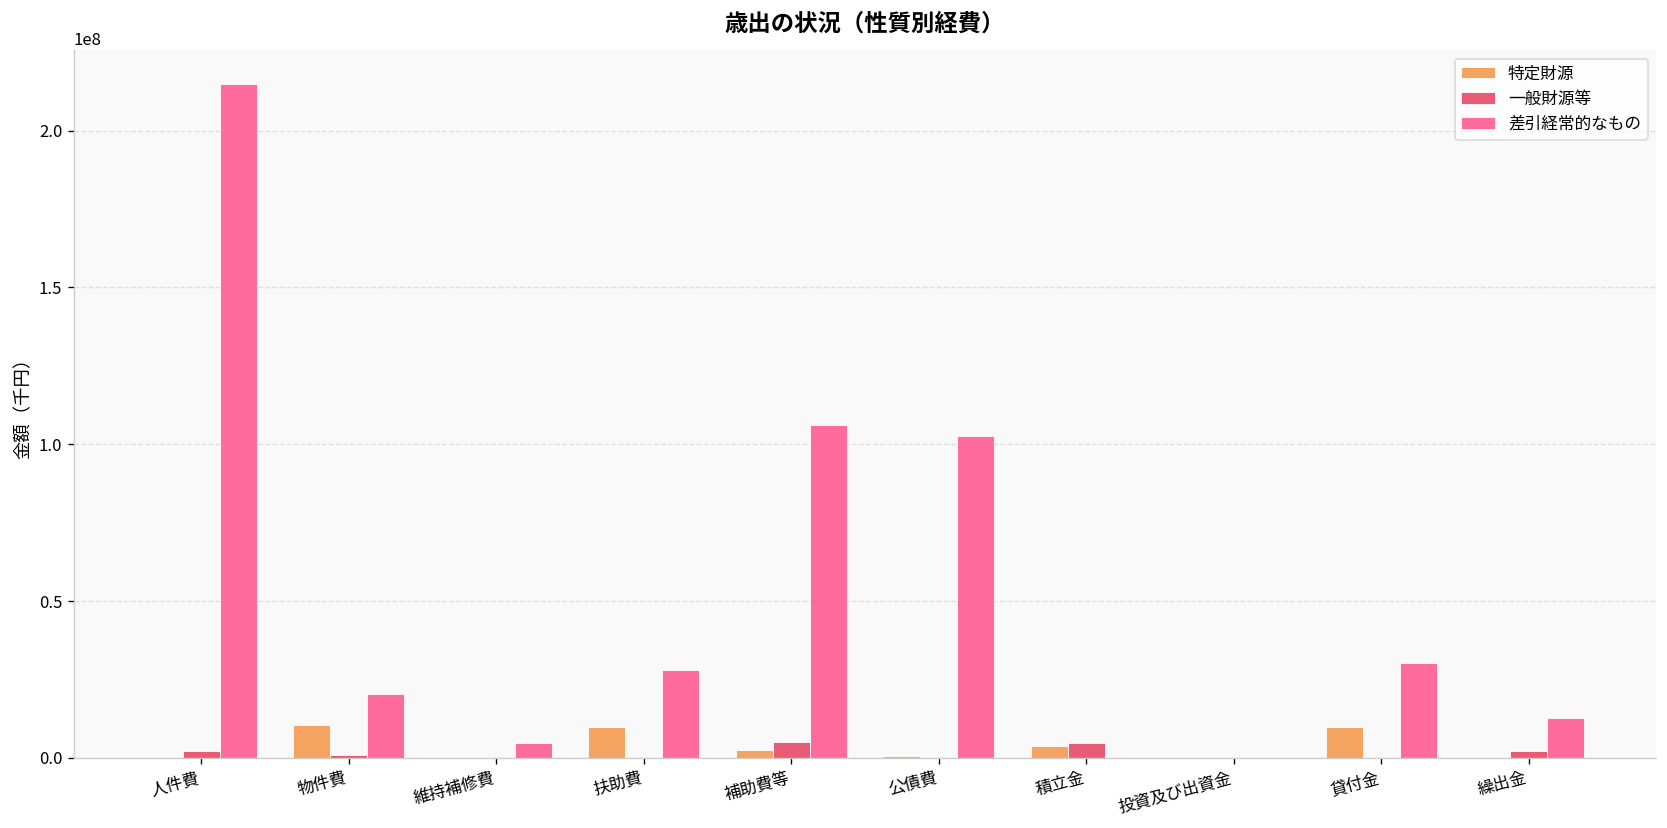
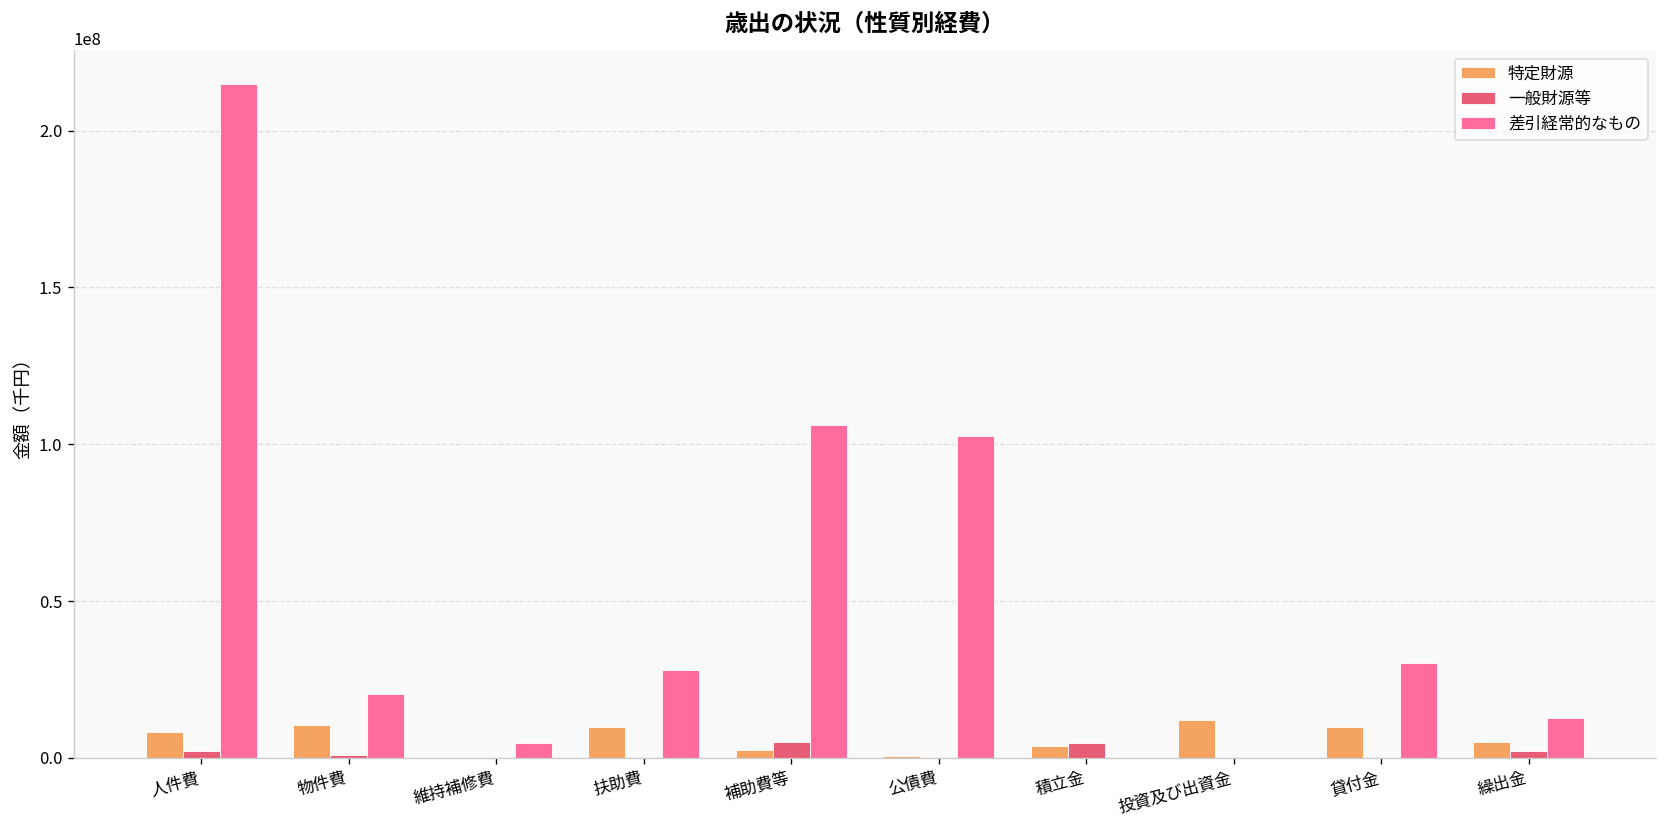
特定財源, 人件費: 0 -> 8000000
特定財源, 投資及び出資金: 0 -> 12000000
特定財源, 繰出金: 0 -> 5000000
